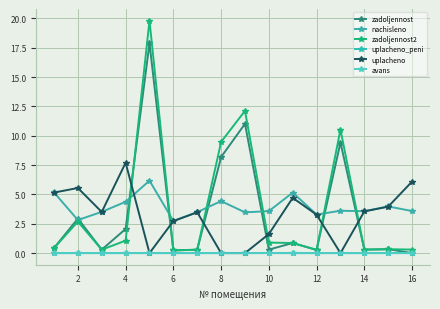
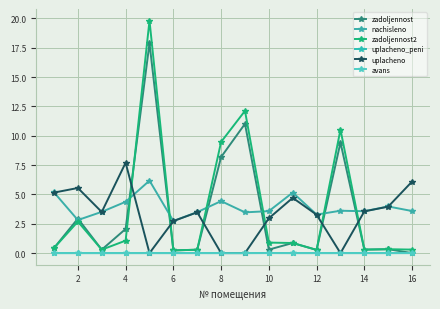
uplacheno, 10: 1.6 -> 3.0
